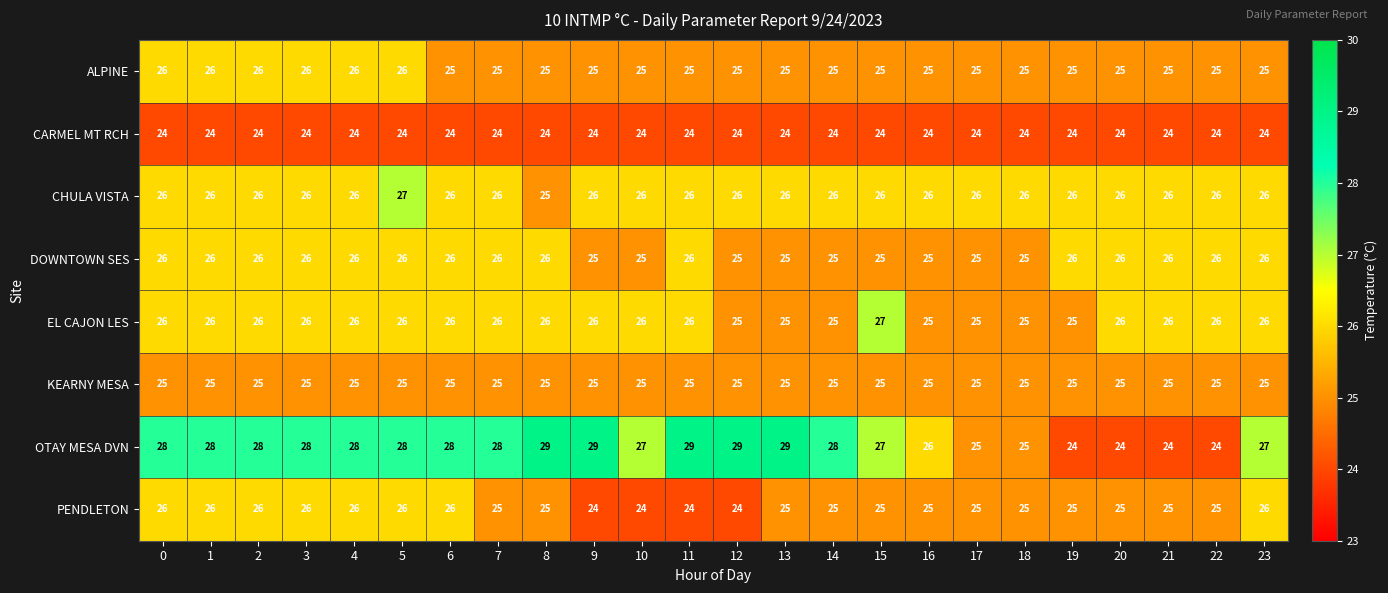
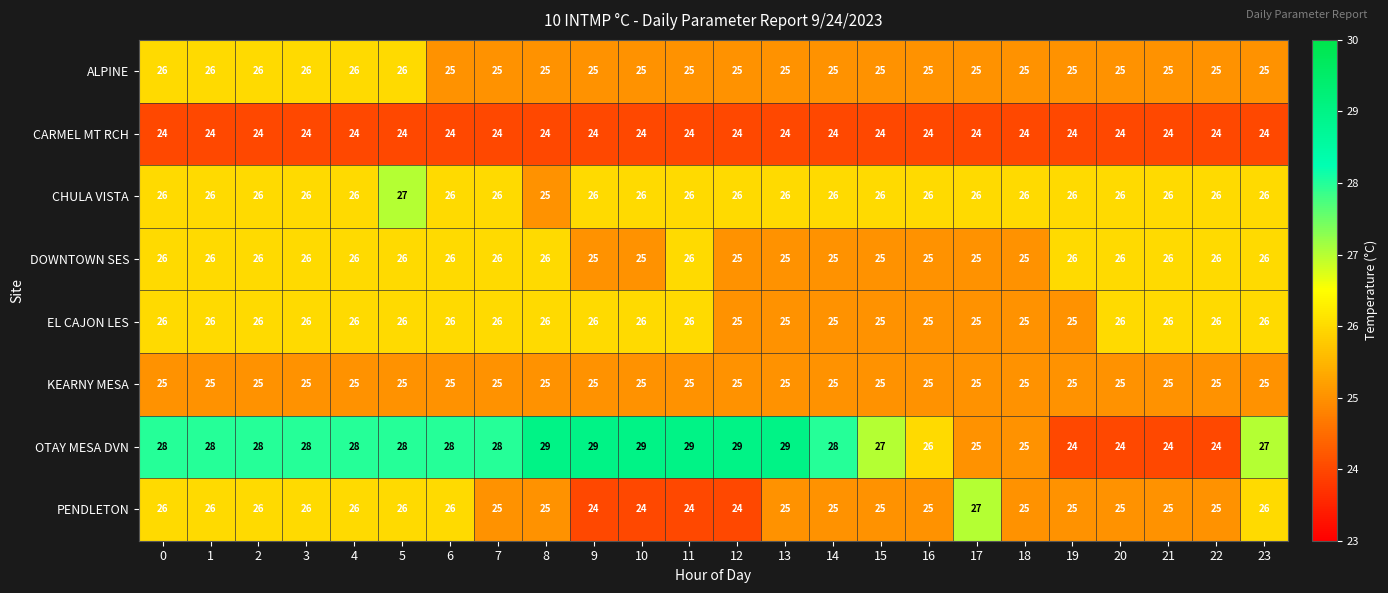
EL CAJON LES, 15: 27 -> 25
OTAY MESA DVN, 10: 27 -> 29
PENDLETON, 17: 25 -> 27
